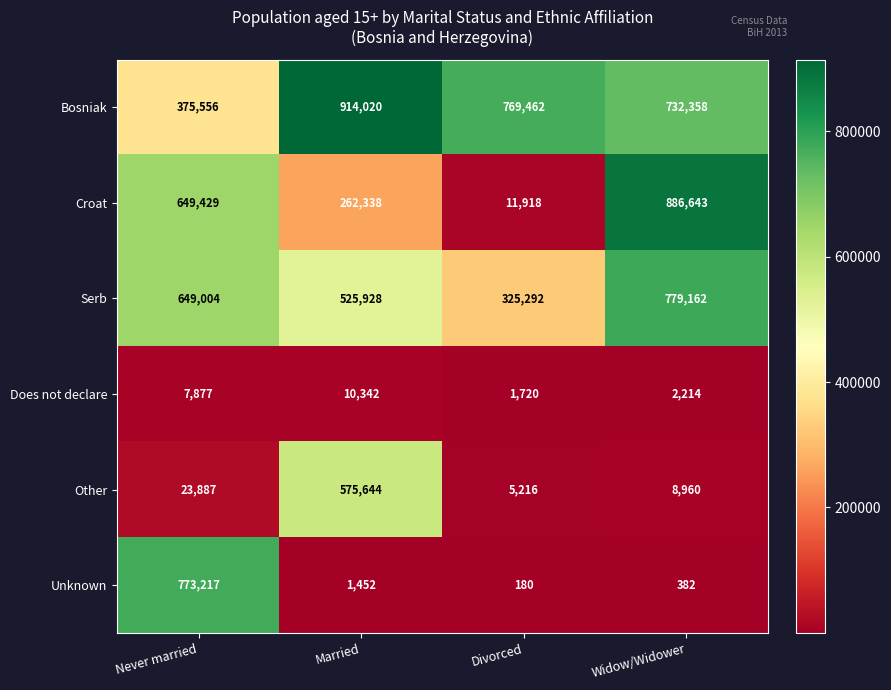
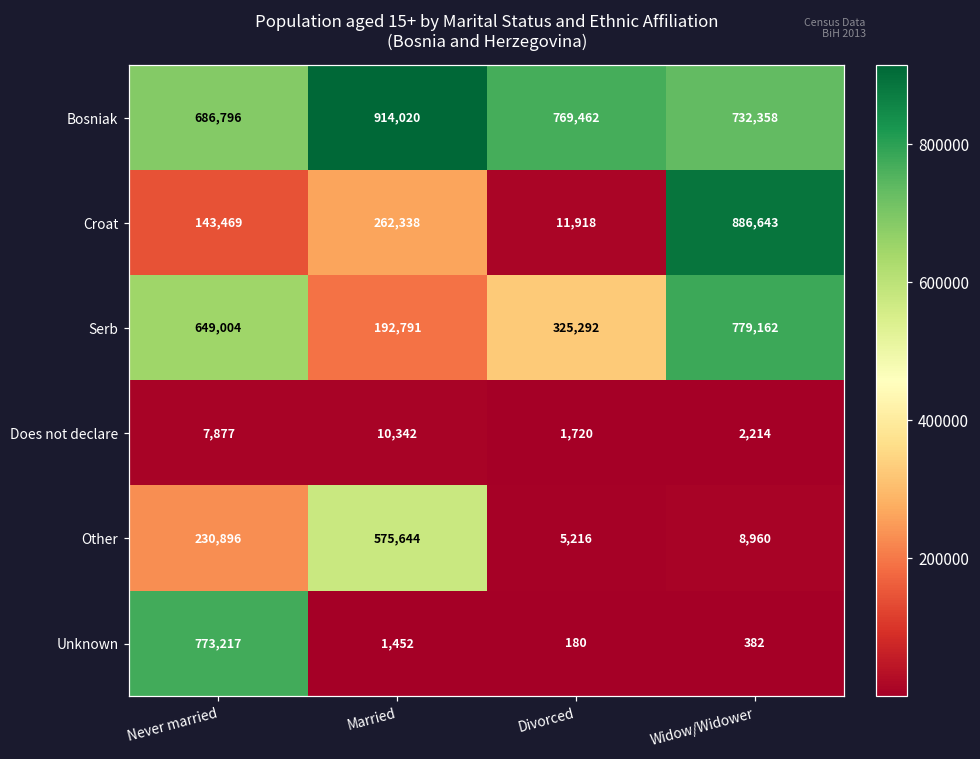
Bosniak, Never married: 375,556 -> 686,796
Croat, Never married: 649,429 -> 143,469
Serb, Married: 525,928 -> 192,791
Other, Never married: 23,887 -> 230,896
